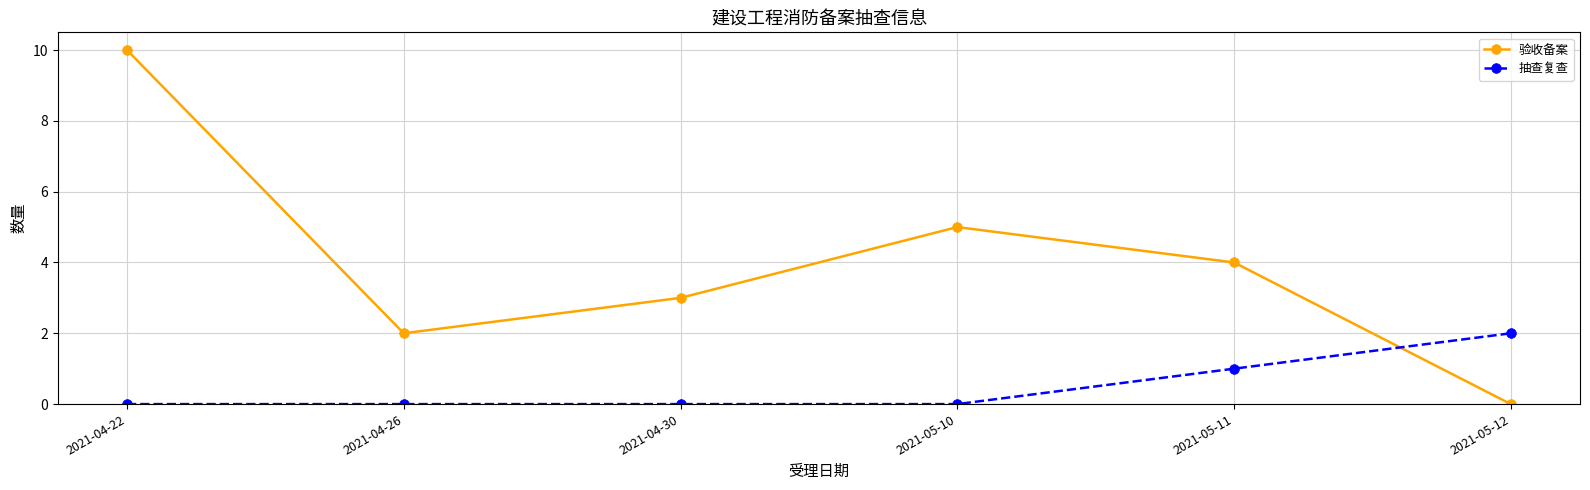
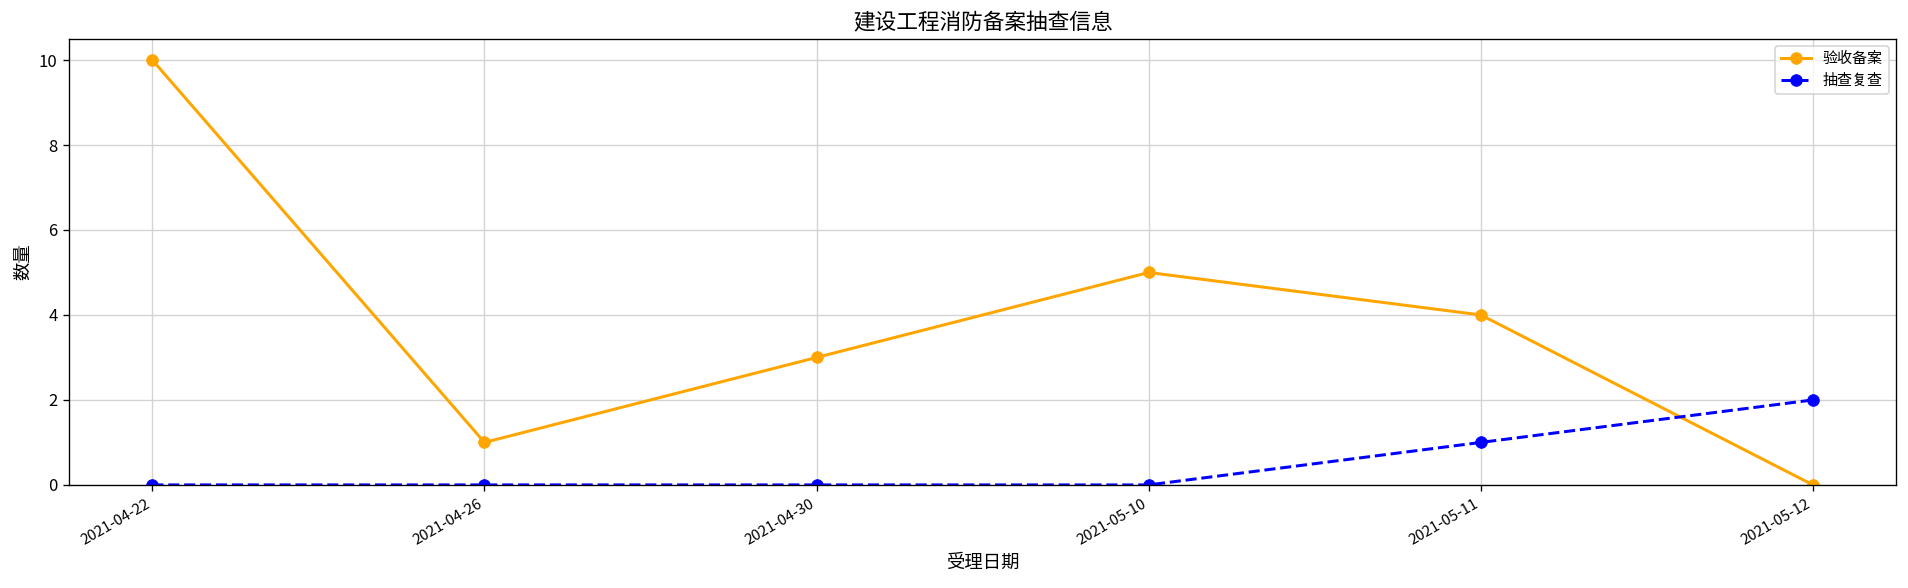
验收备案, 2021-04-26: 2 -> 1
